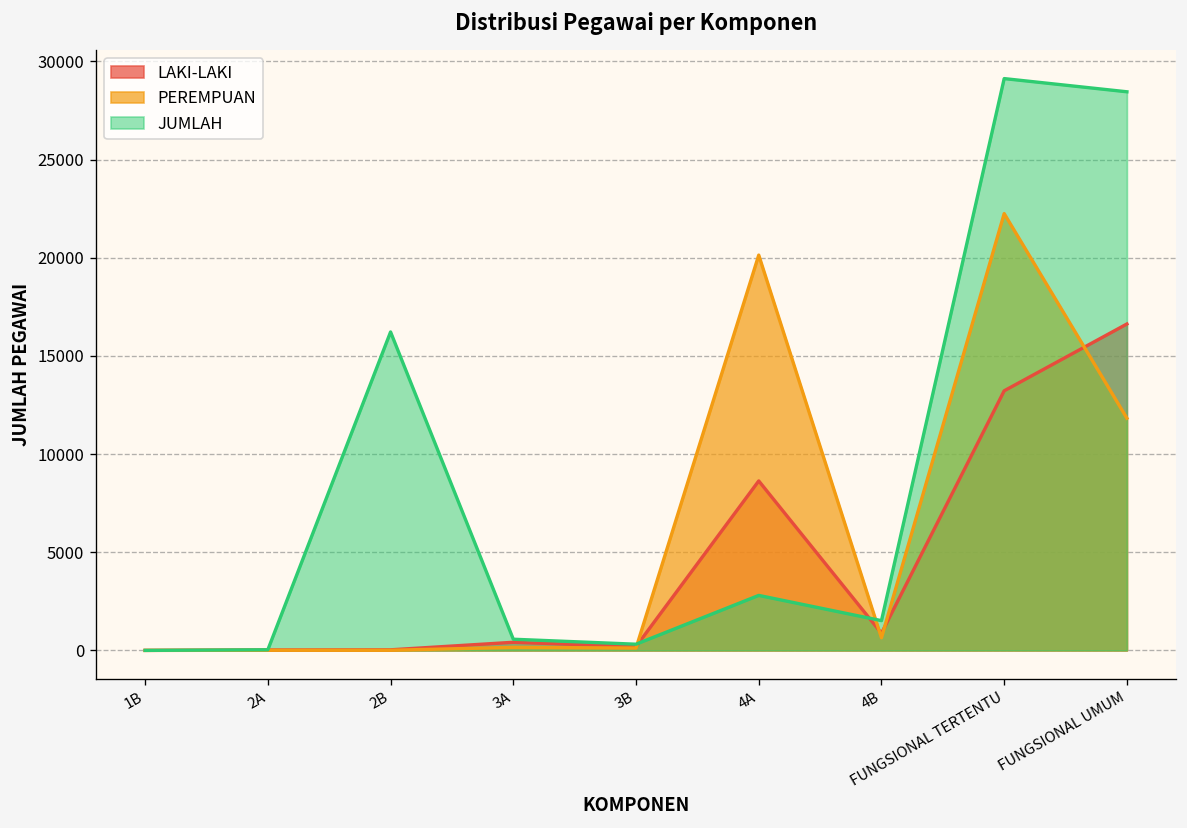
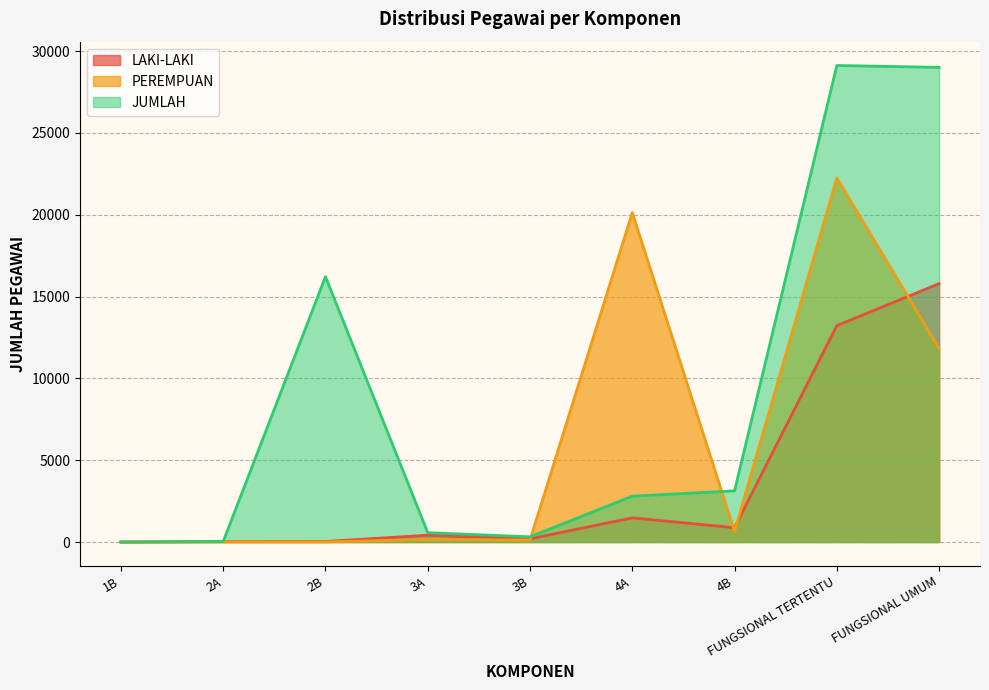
LAKI-LAKI, 4A: 8600 -> 1500
JUMLAH, 4B: 1500 -> 3100
LAKI-LAKI, FUNGSIONAL UMUM: 16600 -> 15800
JUMLAH, FUNGSIONAL UMUM: 28500 -> 29000
